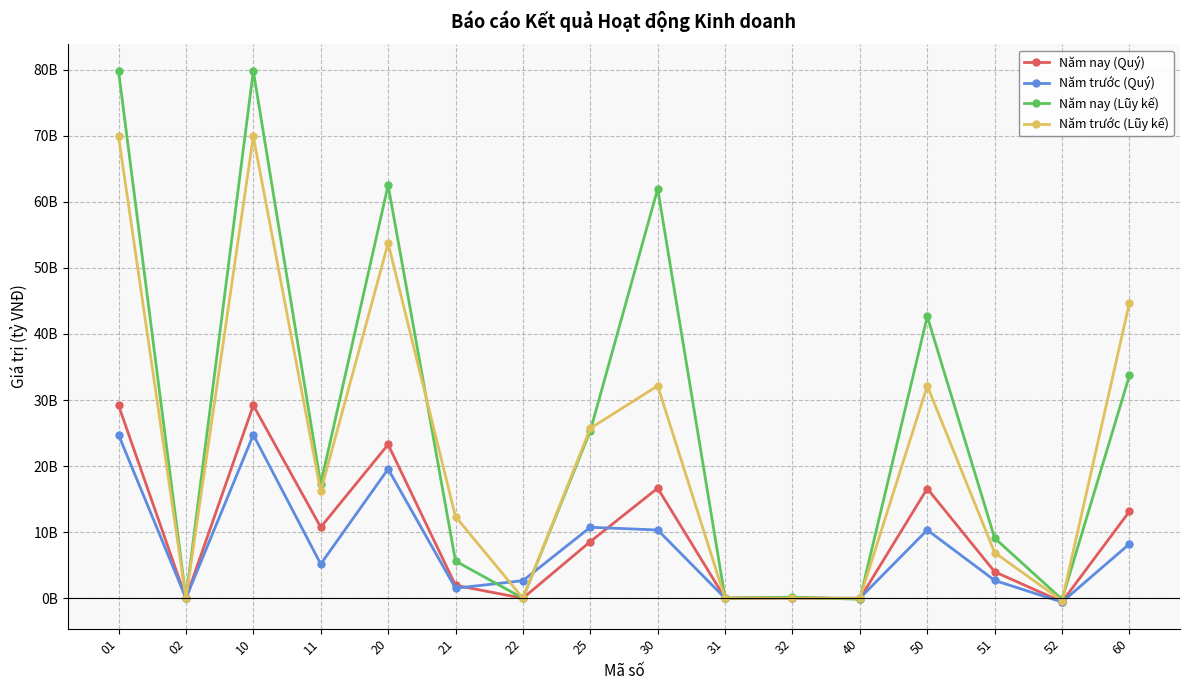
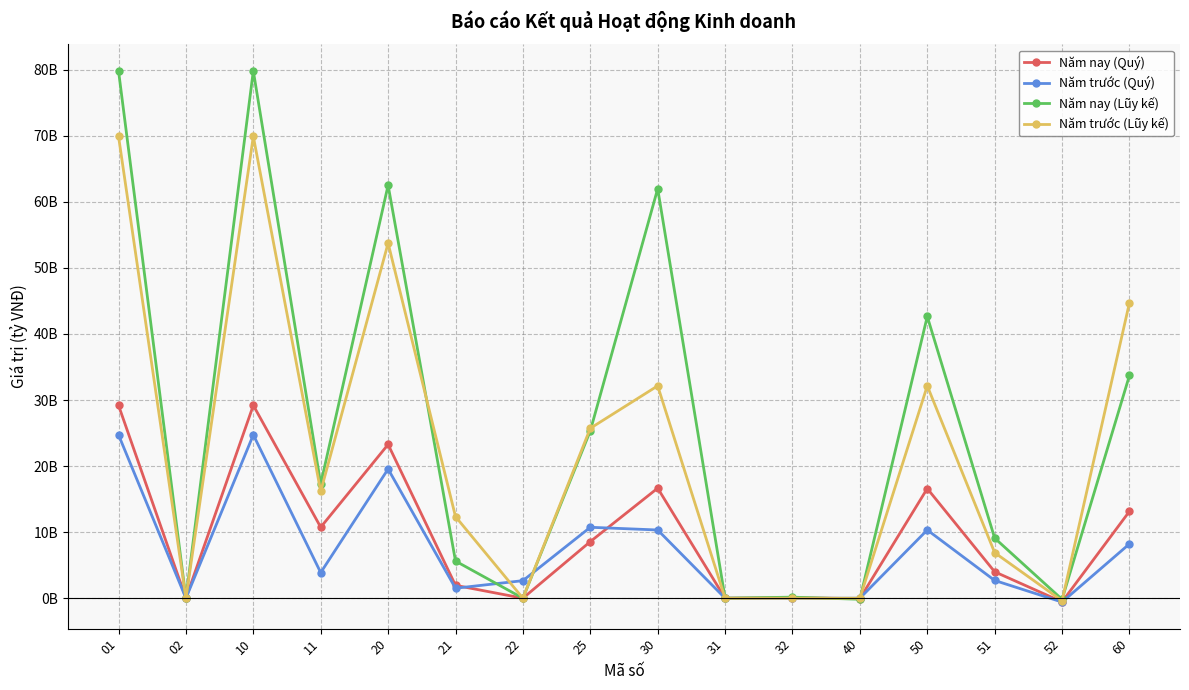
Năm trước (Quý), 11: 5000000000 -> 4000000000
